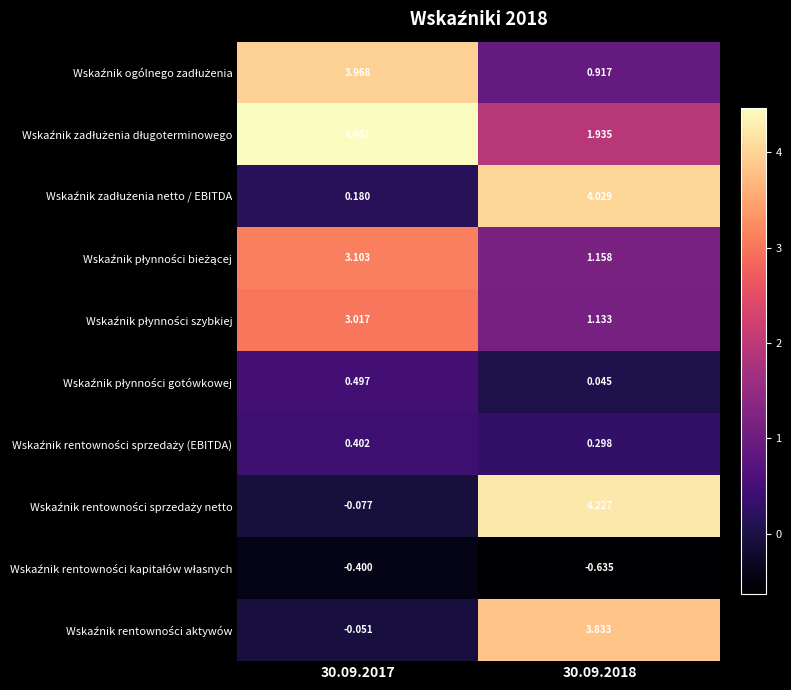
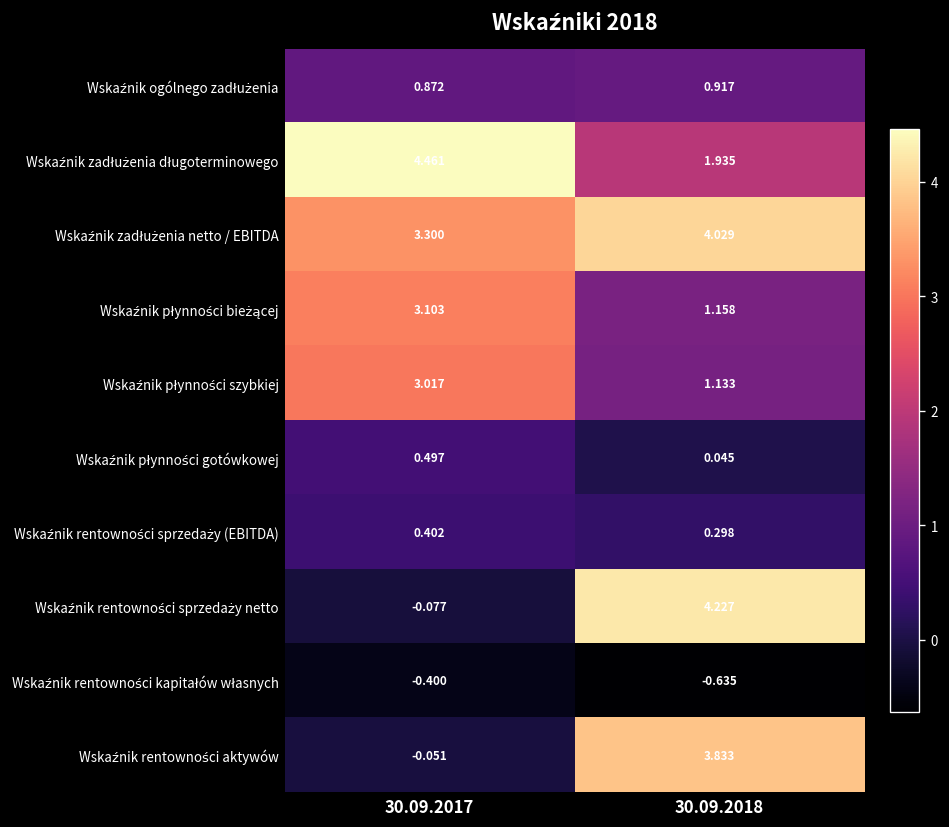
Wskaźnik ogólnego zadłużenia, 30.09.2017: 3.968 -> 0.872
Wskaźnik zadłużenia netto / EBITDA, 30.09.2017: 0.180 -> 3.300
